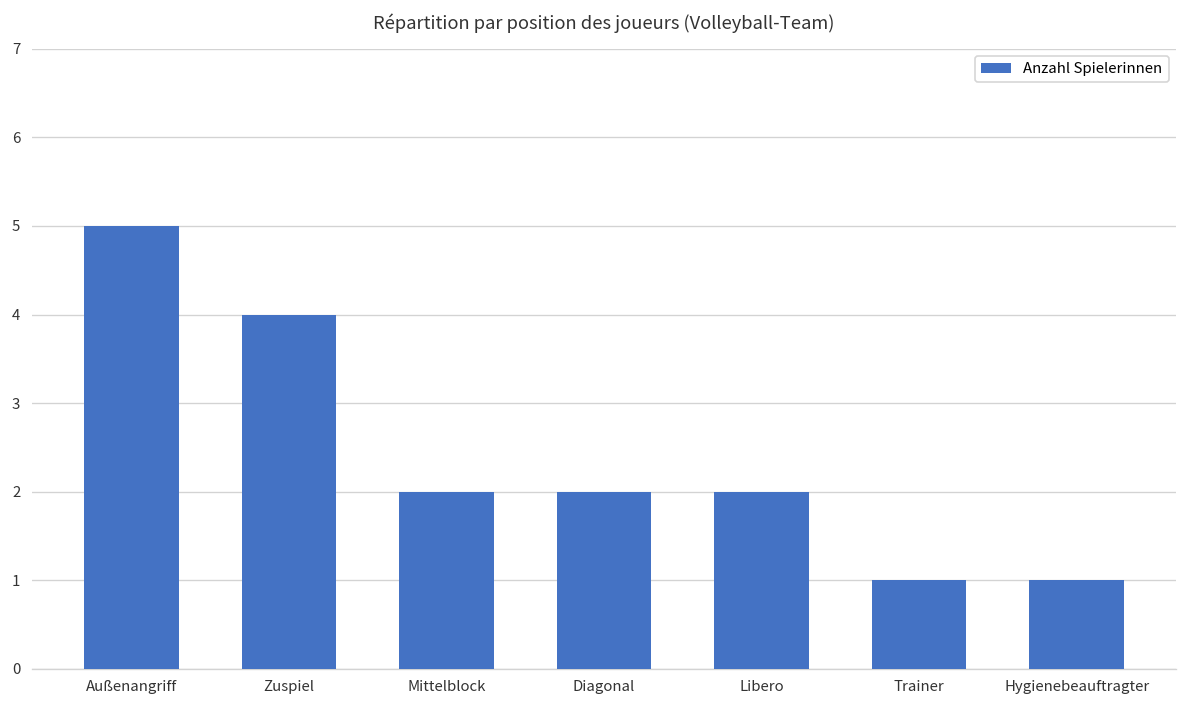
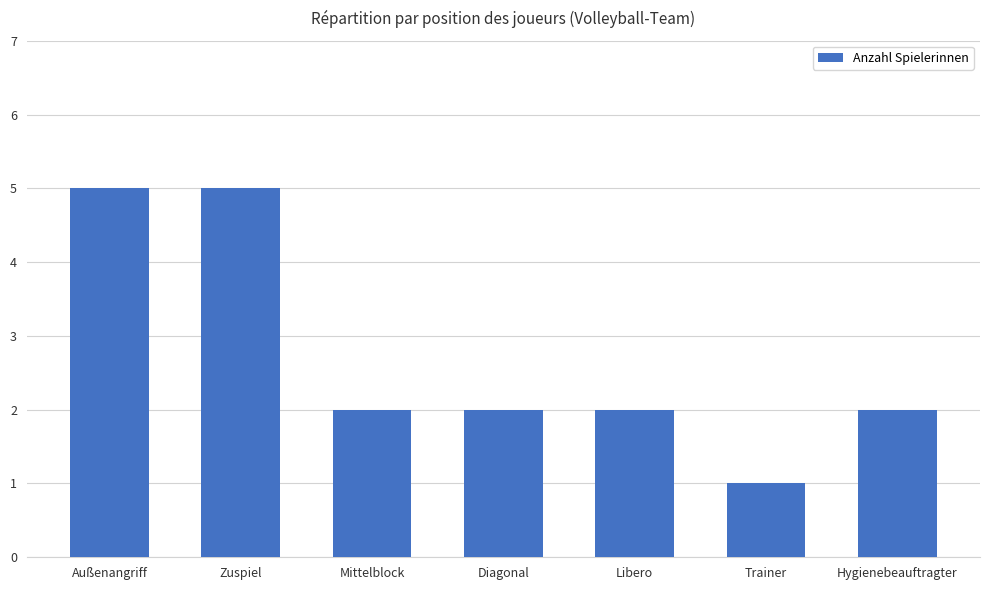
Zuspiel: 4 -> 5
Hygienebeauftragter: 1 -> 2
